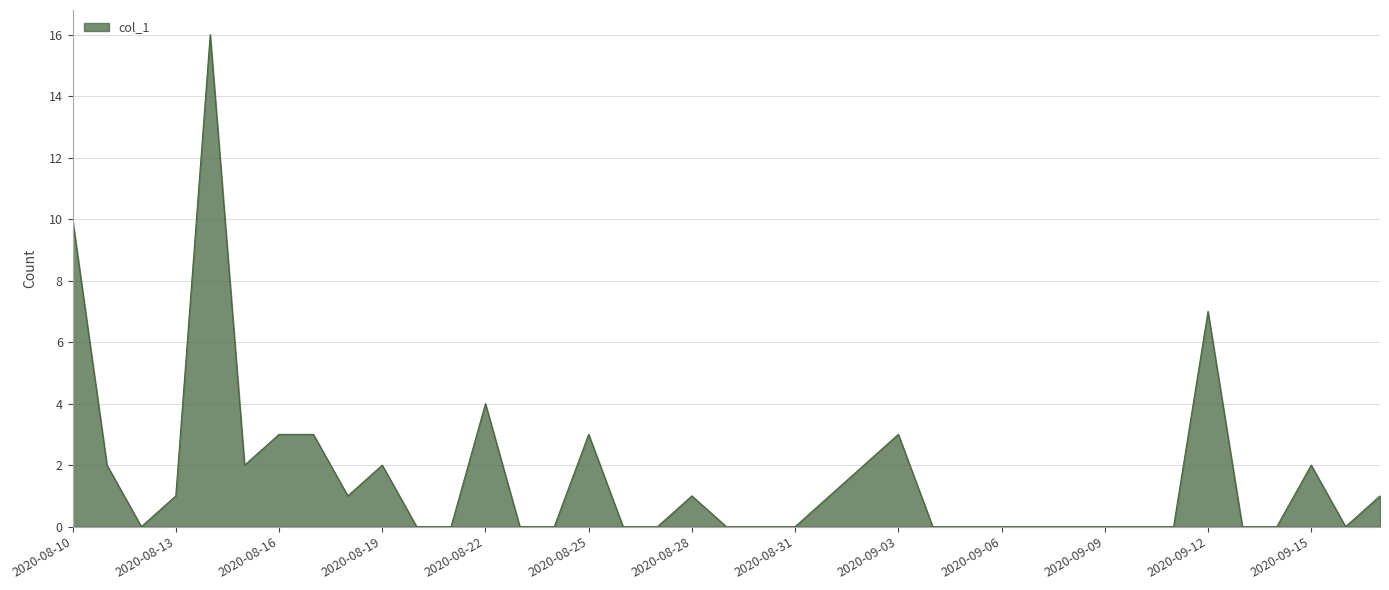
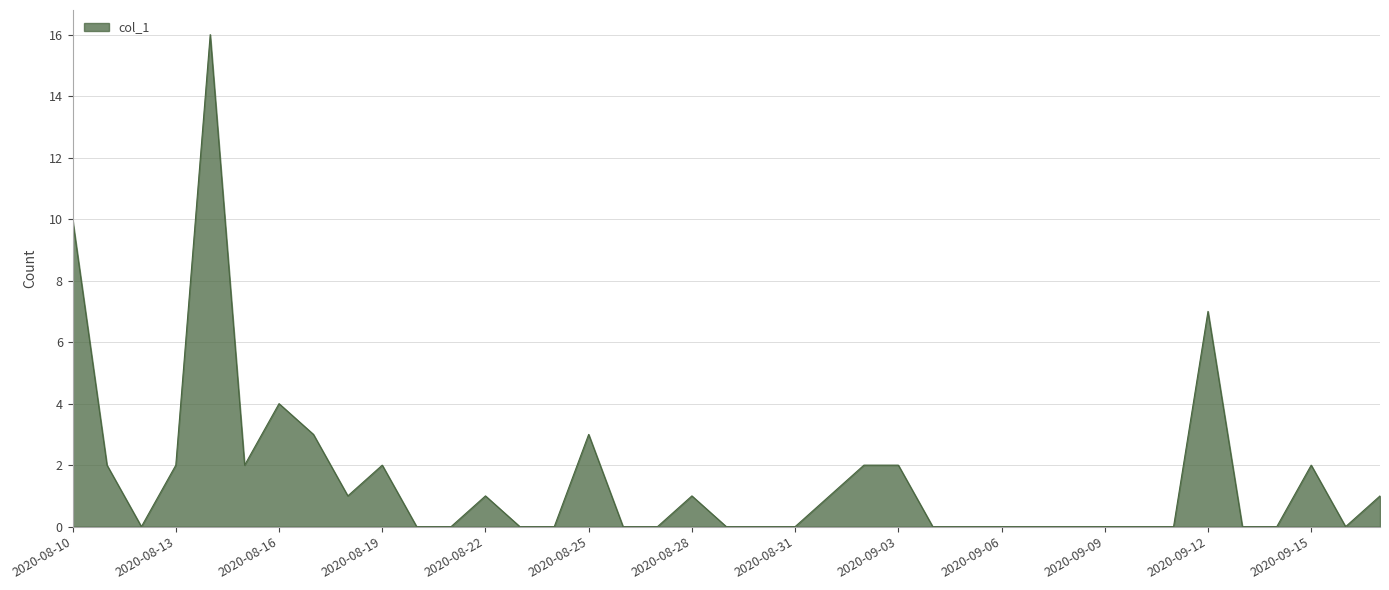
2020-08-13: 1 -> 2
2020-08-16: 3 -> 4
2020-08-22: 4 -> 1
2020-09-03: 3 -> 2
